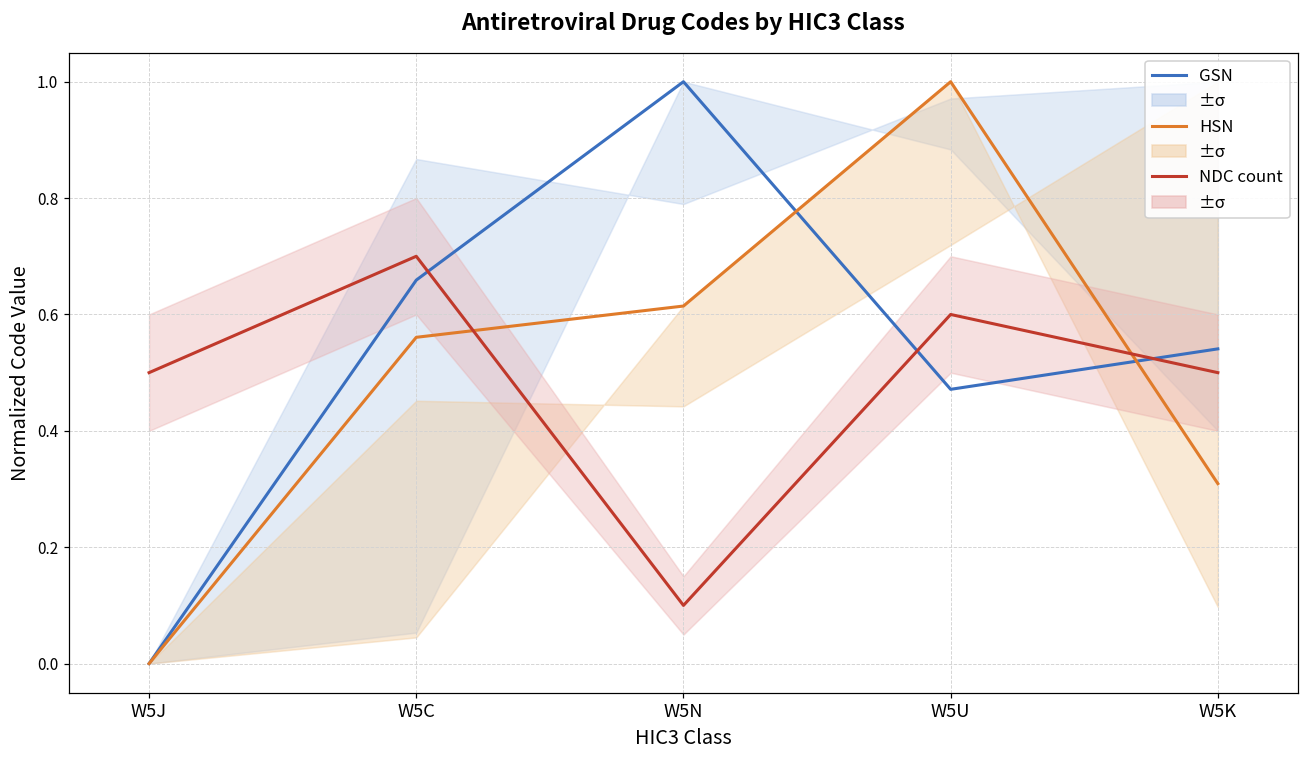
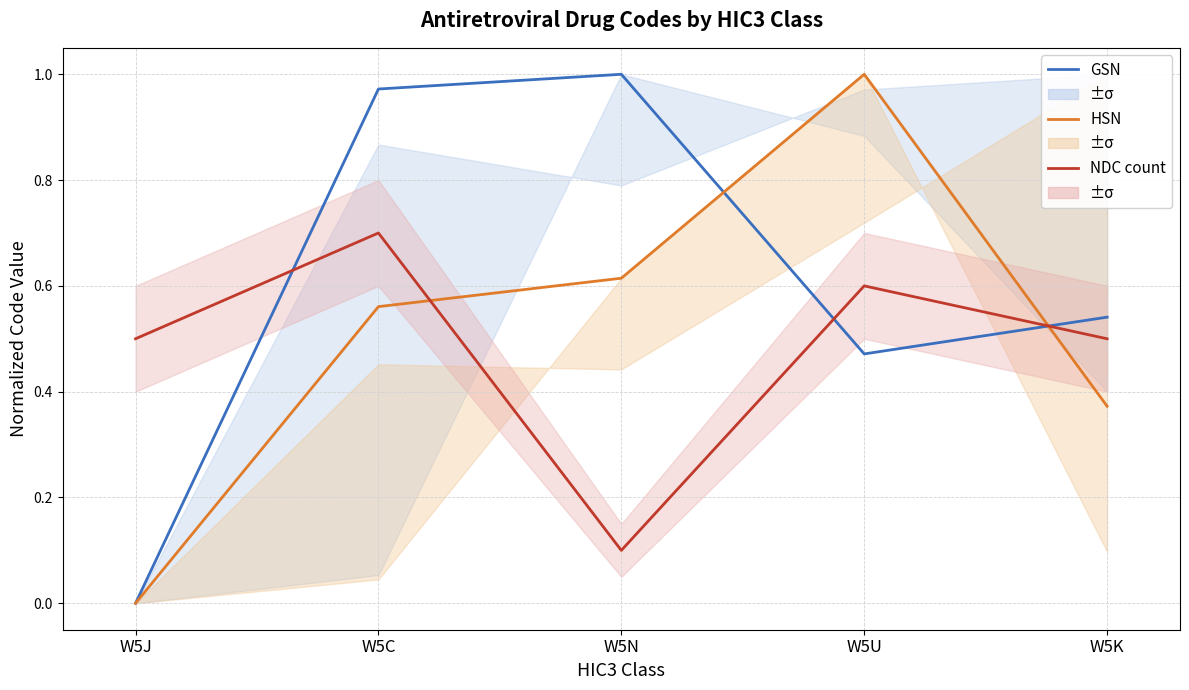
GSN, W5C: 0.66 -> 0.97
HSN, W5K: 0.31 -> 0.37
